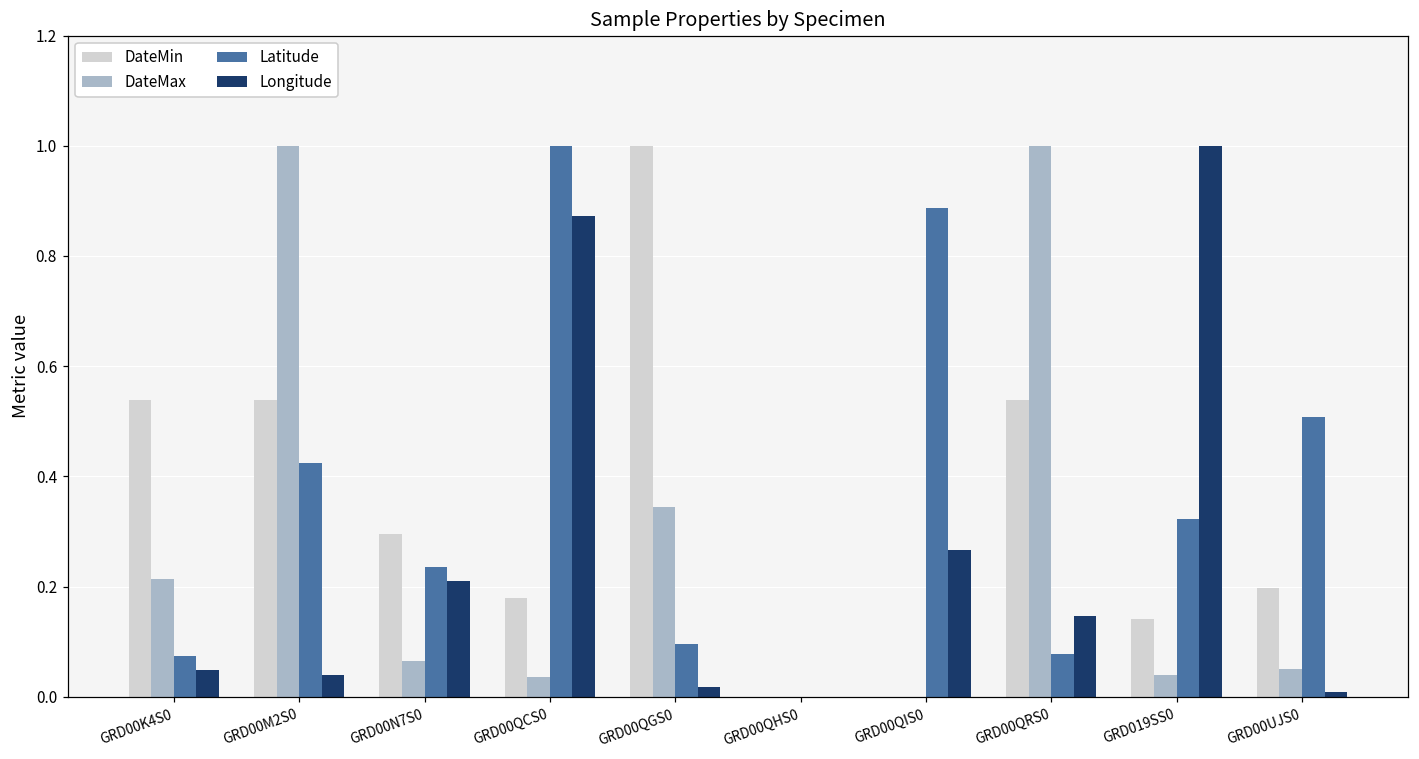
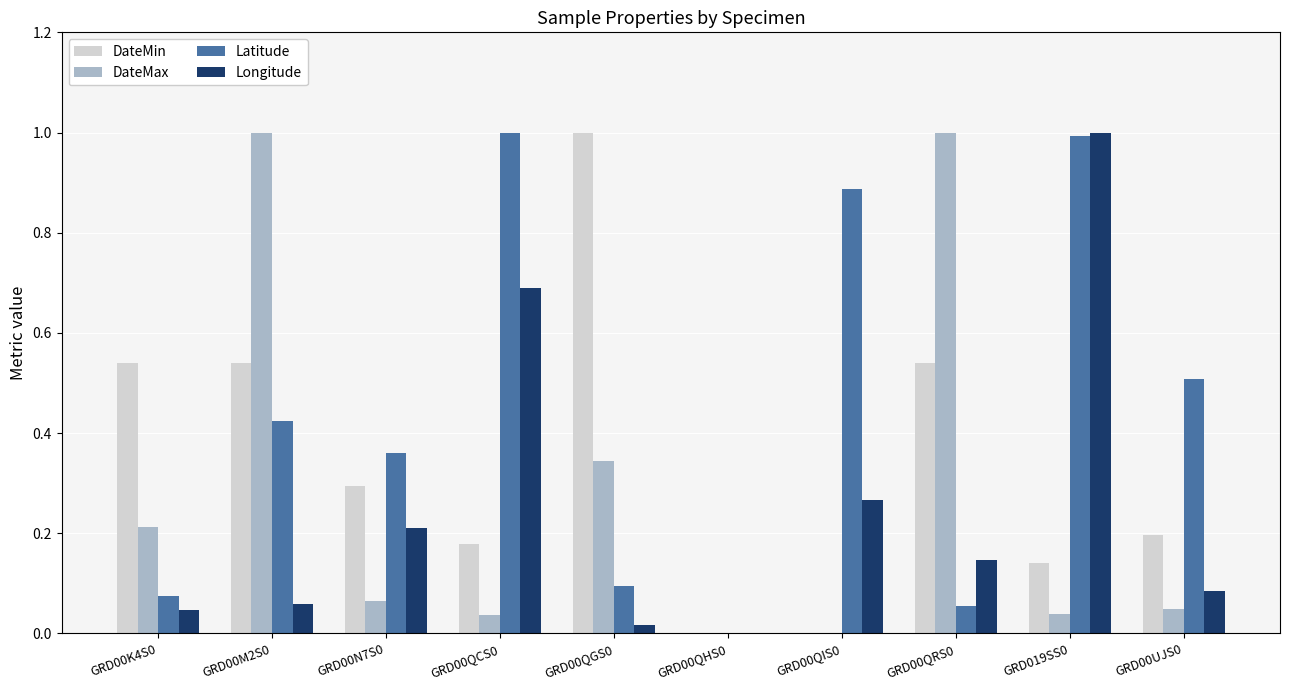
Longitude, GRD00M2S0: 0.04 -> 0.06
Latitude, GRD00N7S0: 0.24 -> 0.36
Longitude, GRD00QCS0: 0.87 -> 0.69
Latitude, GRD00QRS0: 0.08 -> 0.06
Latitude, GRD019SS0: 0.32 -> 0.99
Longitude, GRD00UJS0: 0.01 -> 0.08
